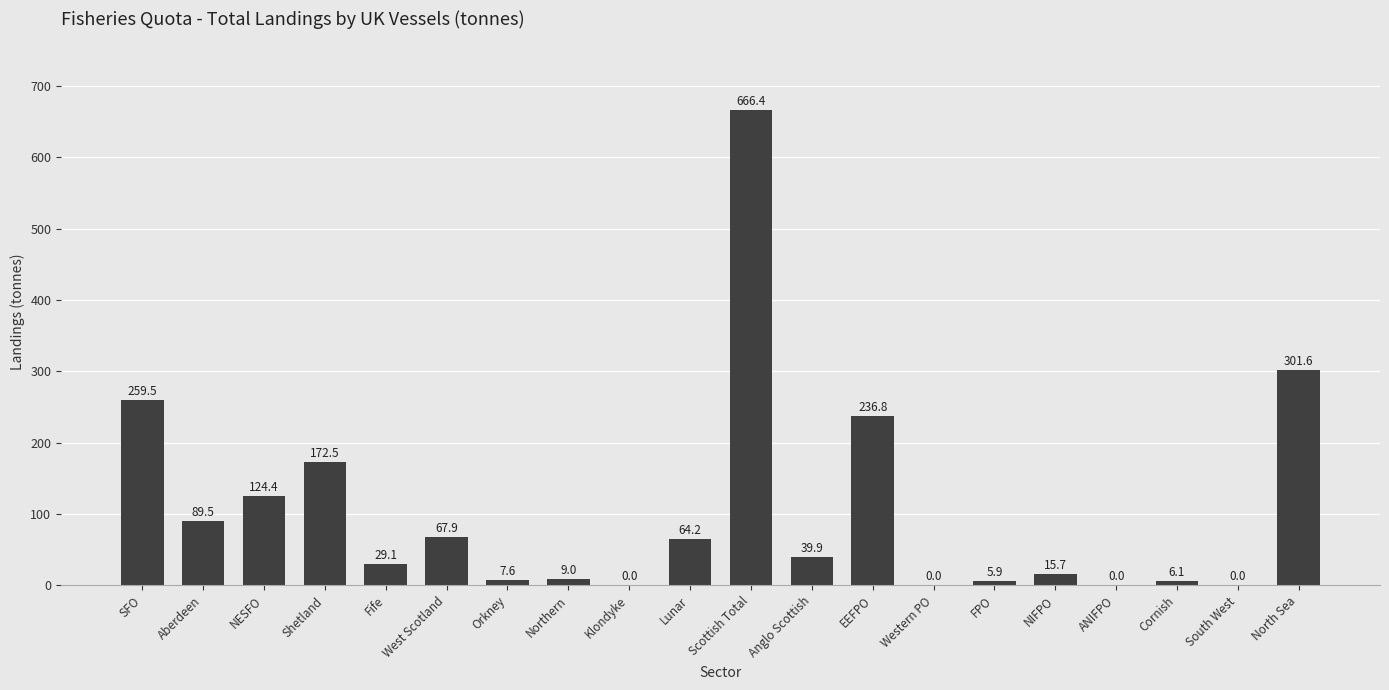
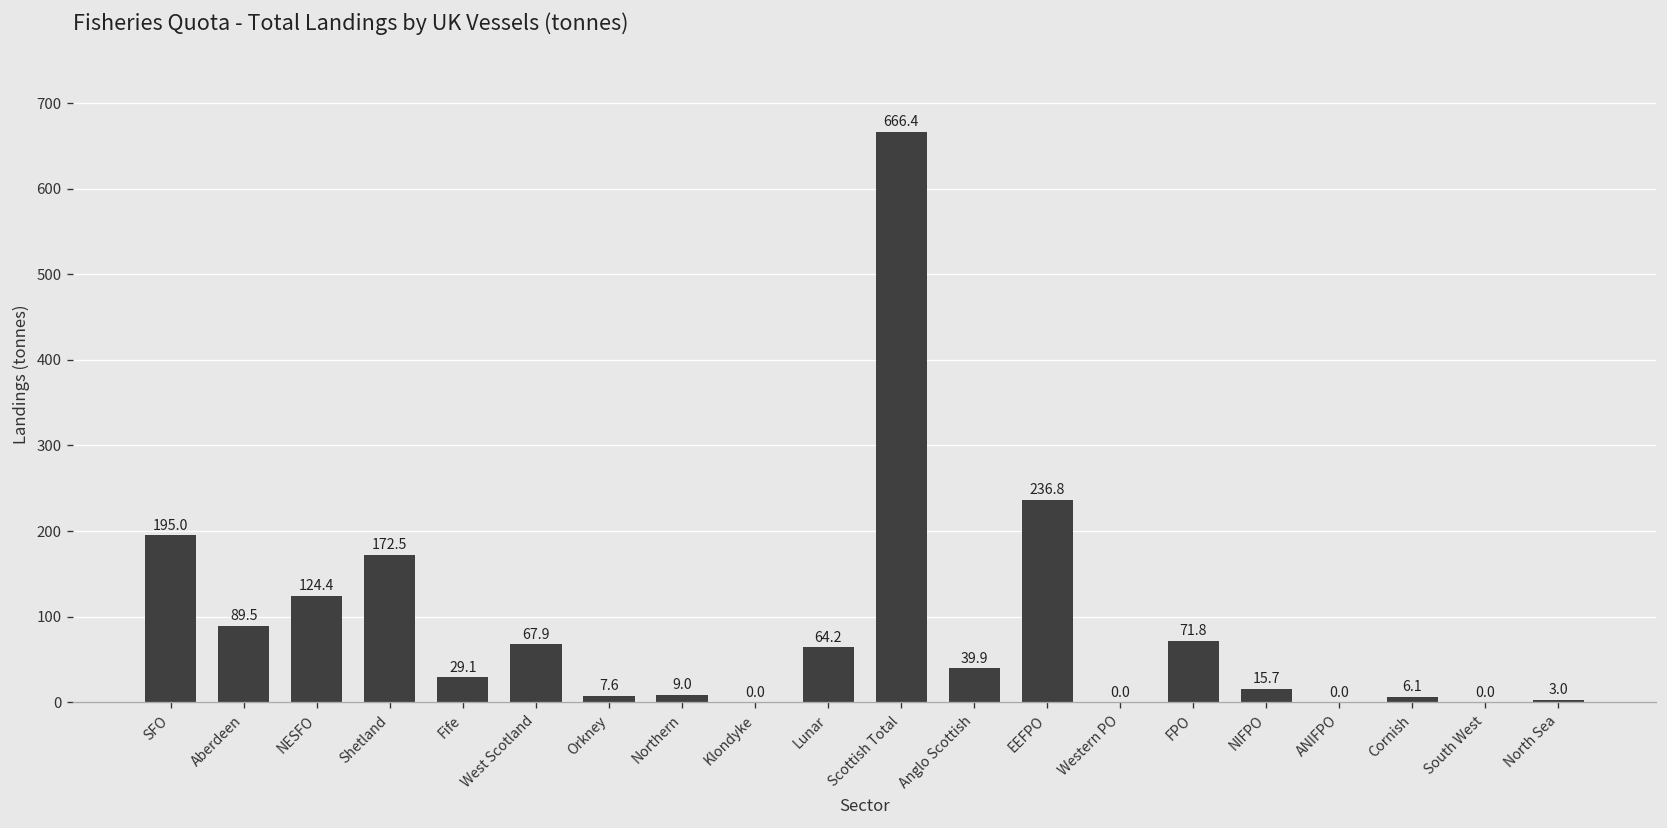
SFO: 259.5 -> 195.0
FPO: 5.9 -> 71.8
North Sea: 301.6 -> 3.0
